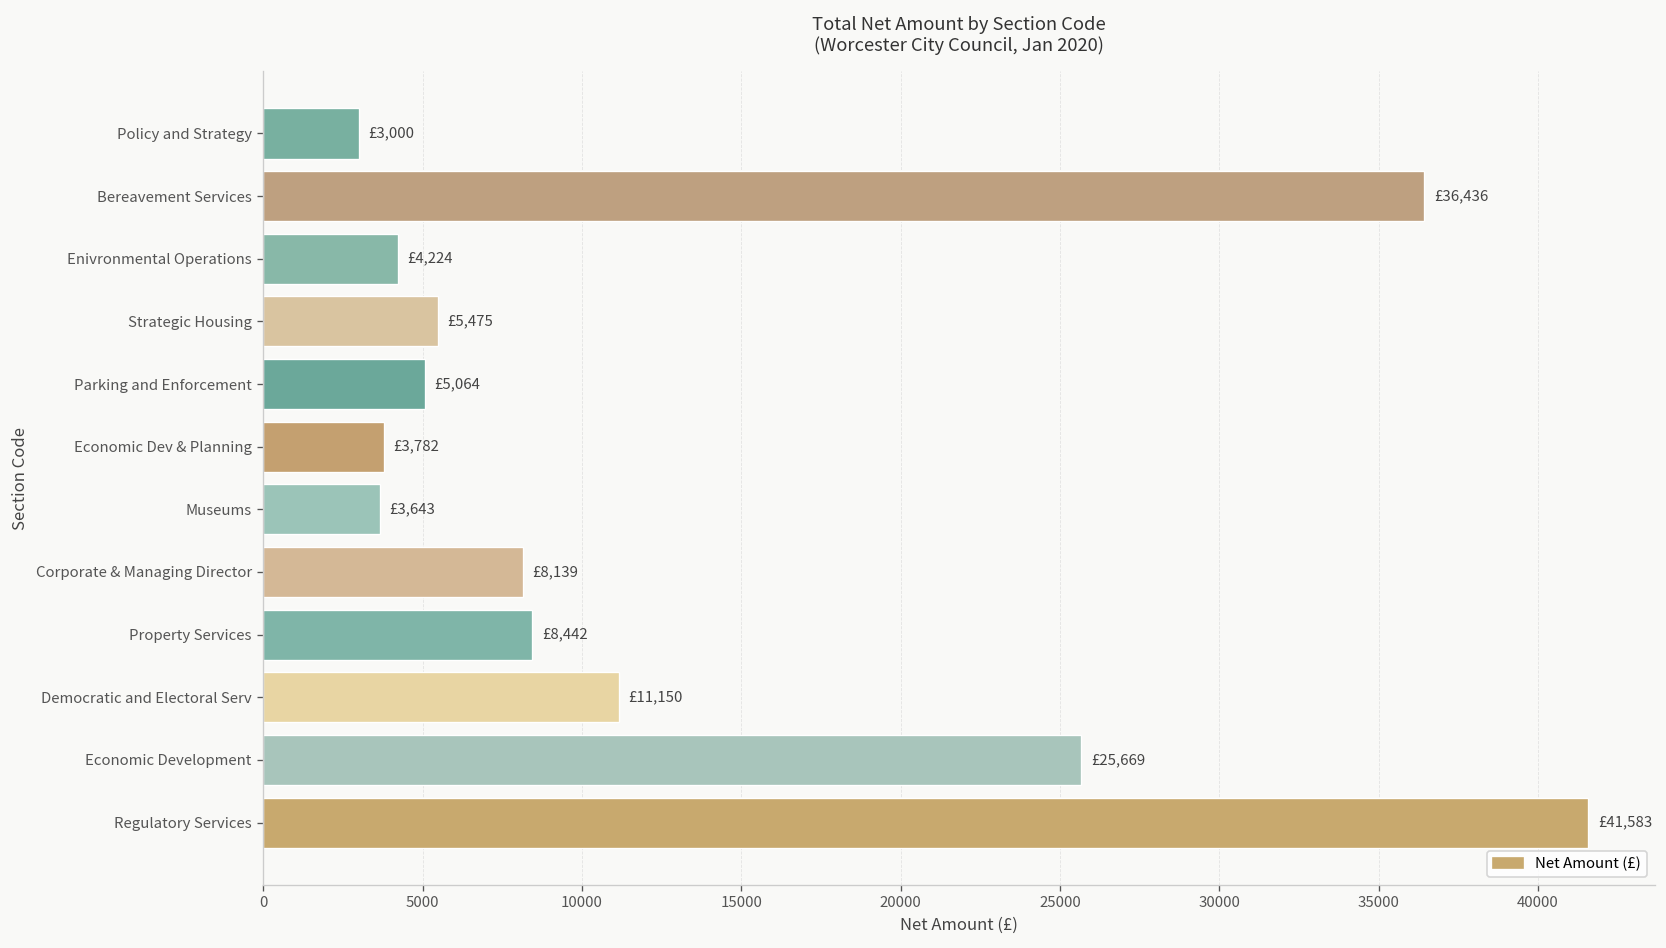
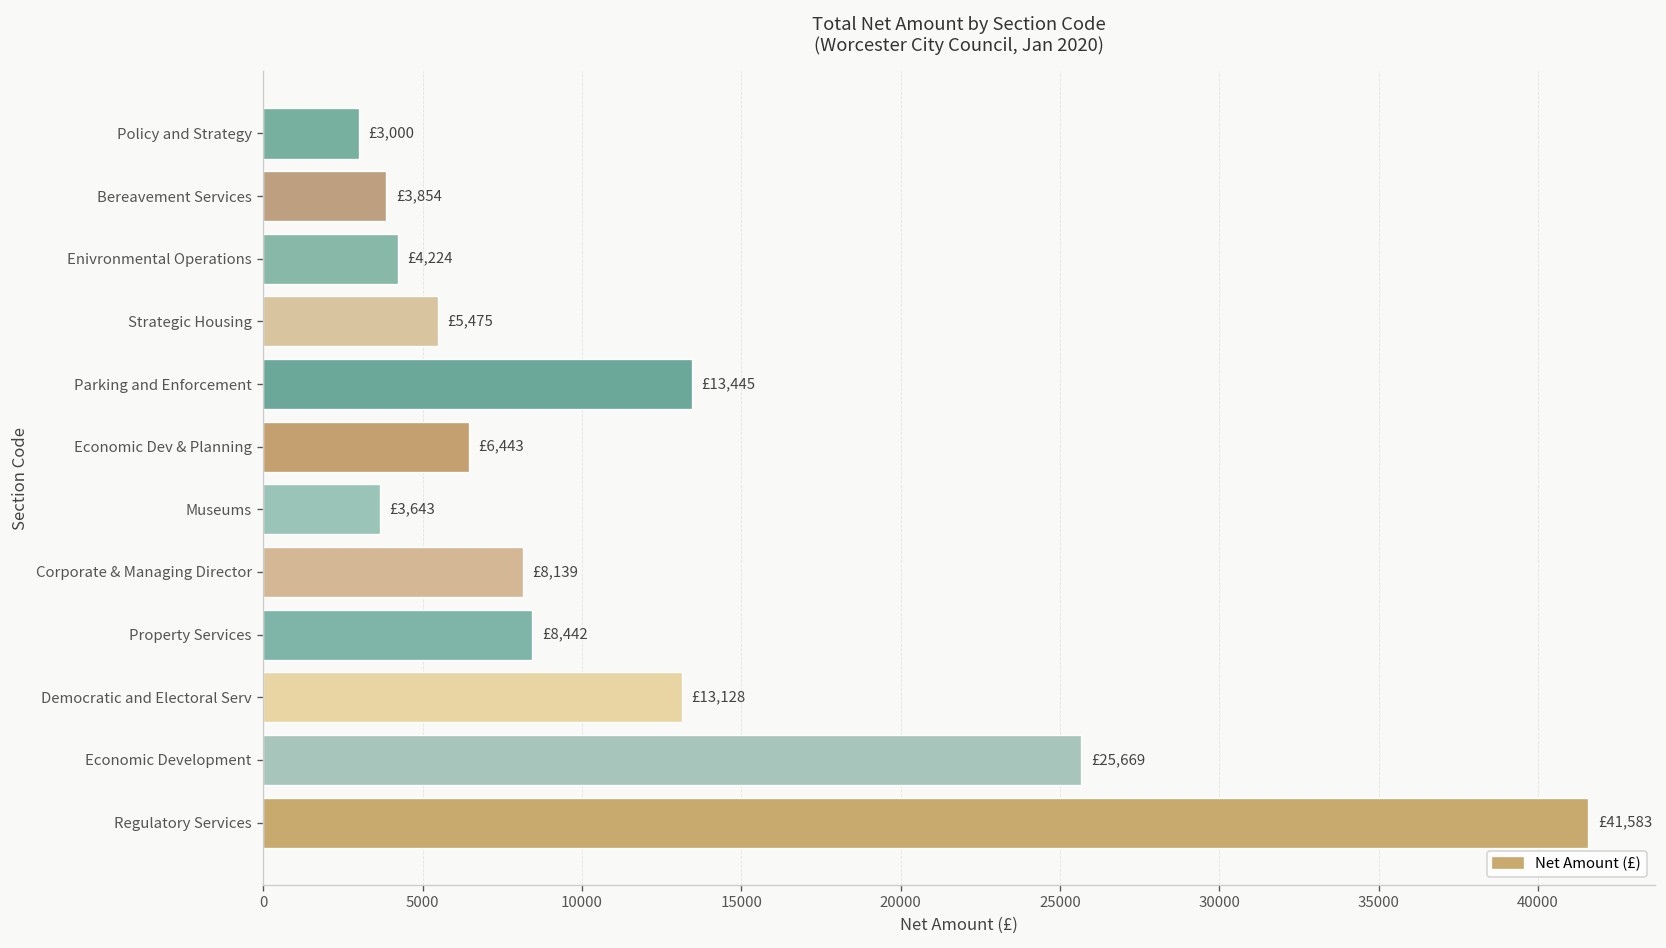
Bereavement Services: £36,436 -> £3,854
Parking and Enforcement: £5,064 -> £13,445
Economic Dev & Planning: £3,782 -> £6,443
Democratic and Electoral Serv: £11,150 -> £13,128
